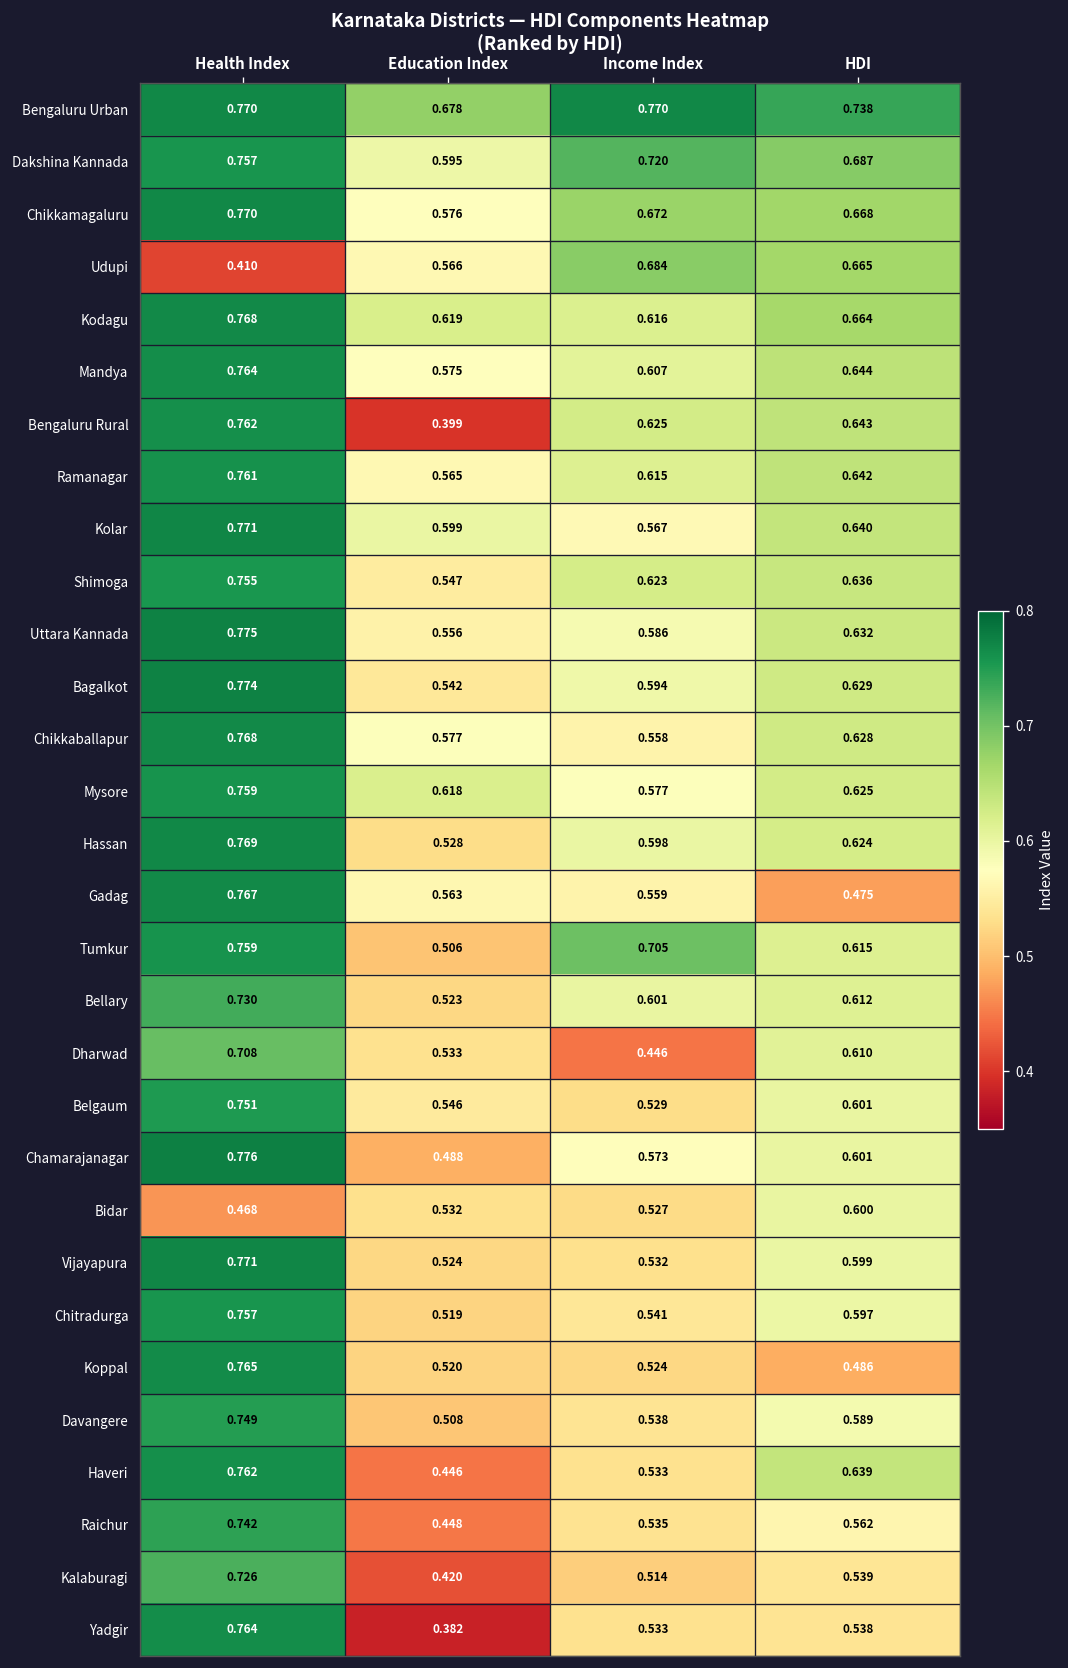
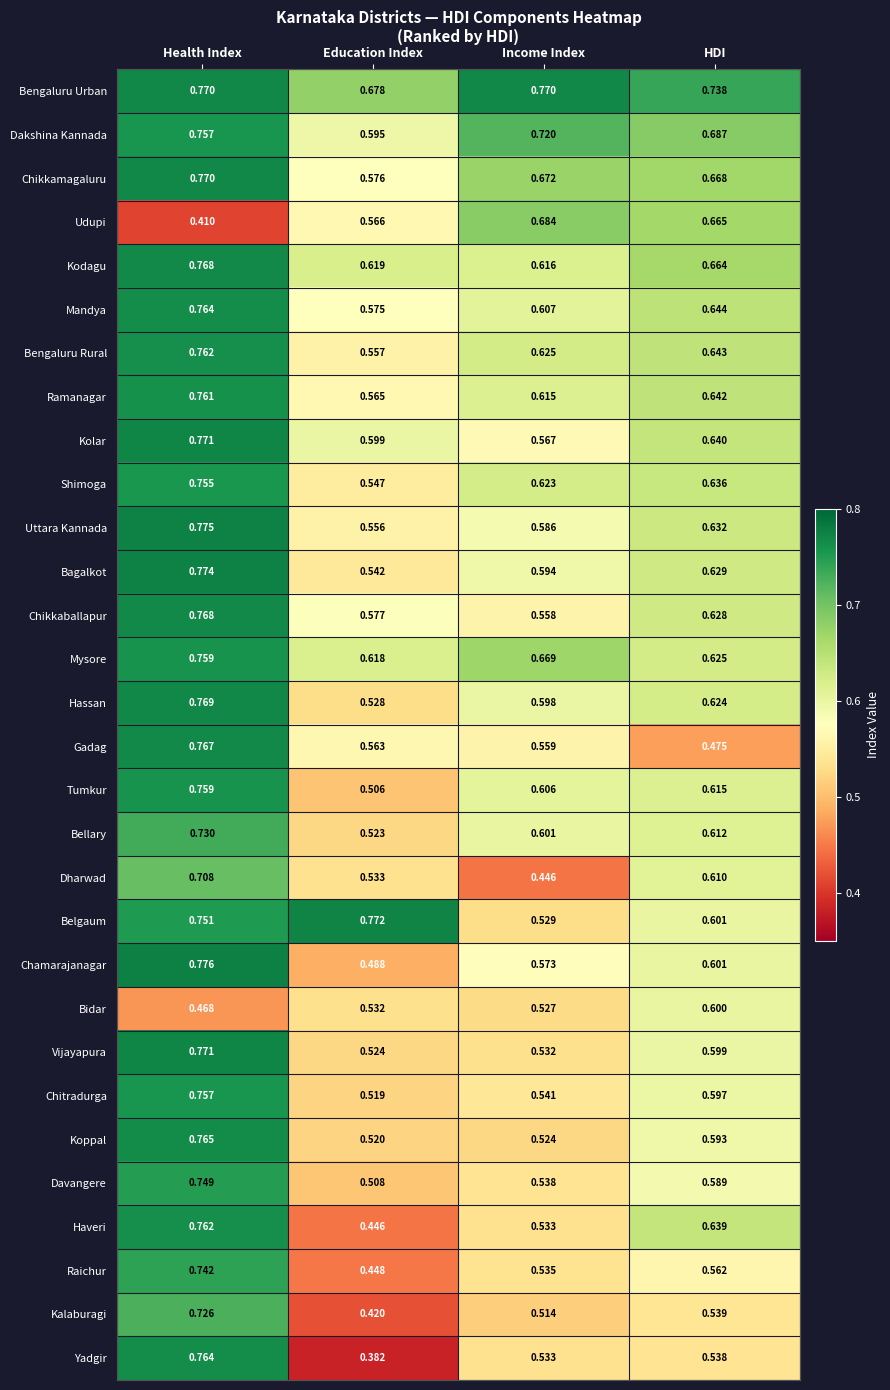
Bengaluru Rural, Education Index: 0.399 -> 0.557
Mysore, Income Index: 0.577 -> 0.669
Tumkur, Income Index: 0.705 -> 0.606
Belgaum, Education Index: 0.546 -> 0.772
Koppal, HDI: 0.486 -> 0.593
